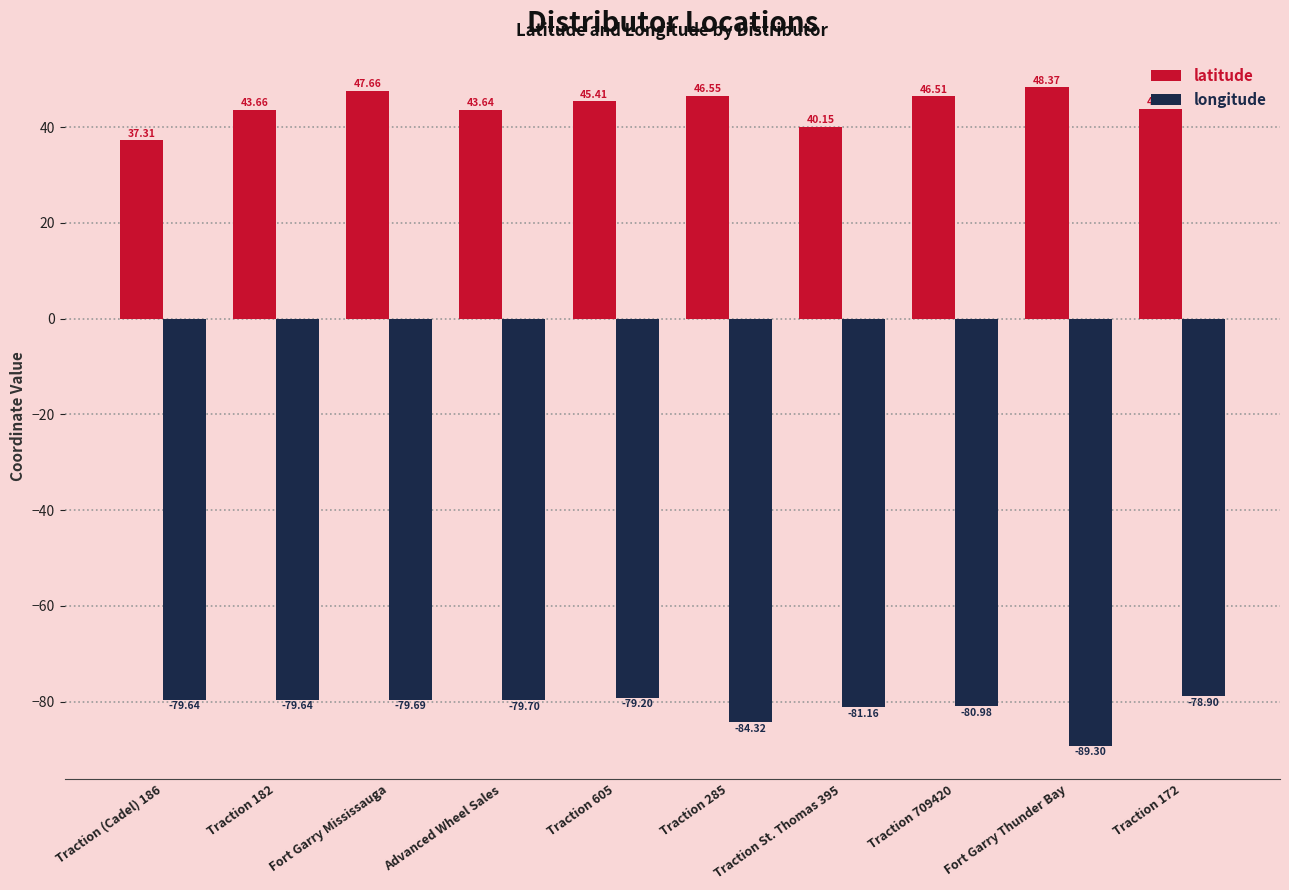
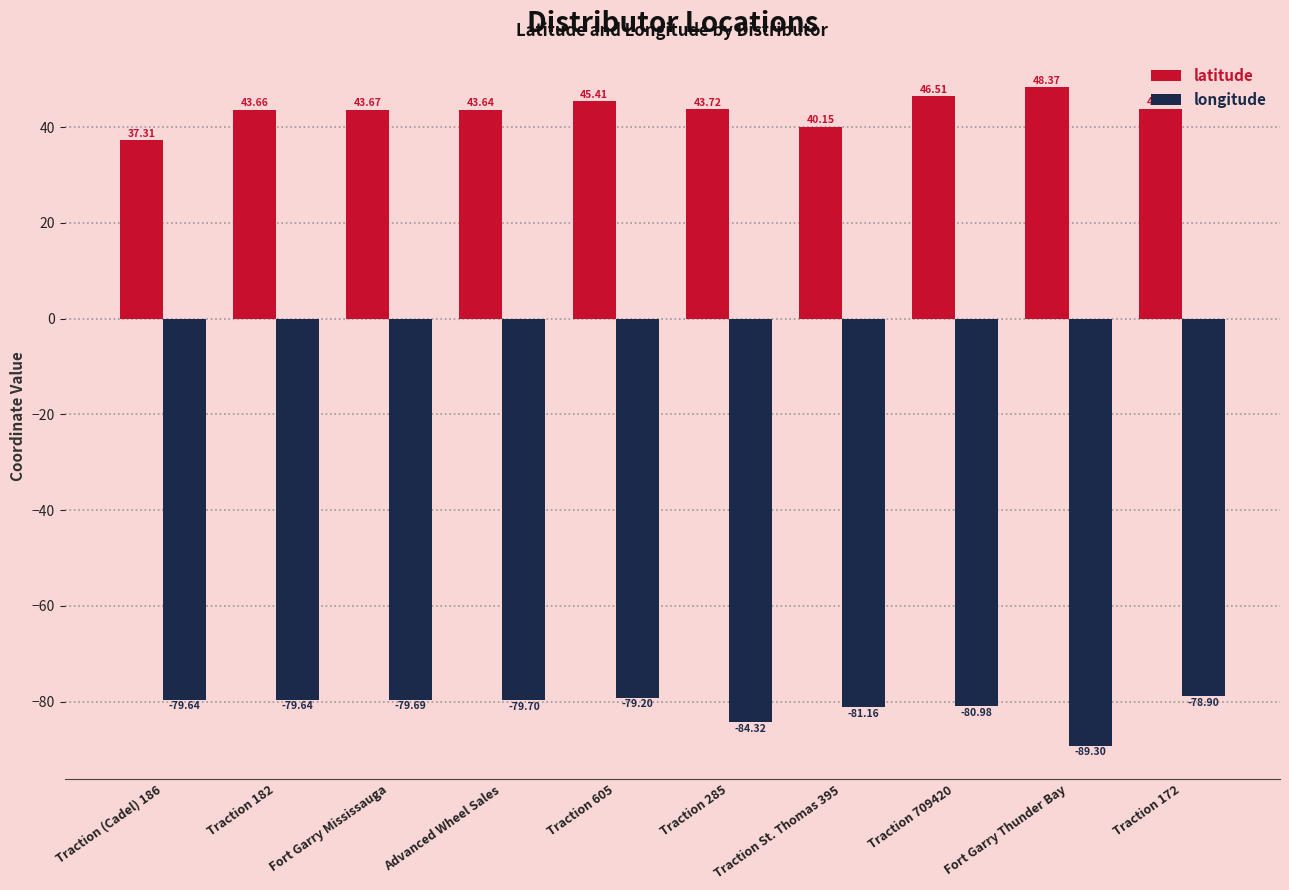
latitude, Fort Garry Mississauga: 47.66 -> 43.67
latitude, Traction 285: 46.55 -> 43.72
